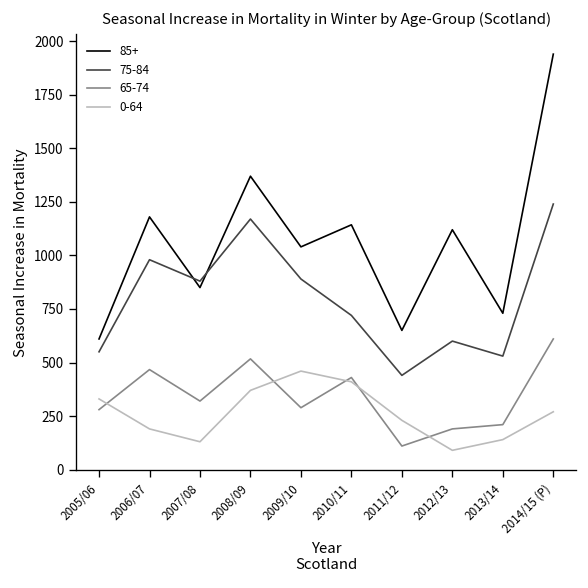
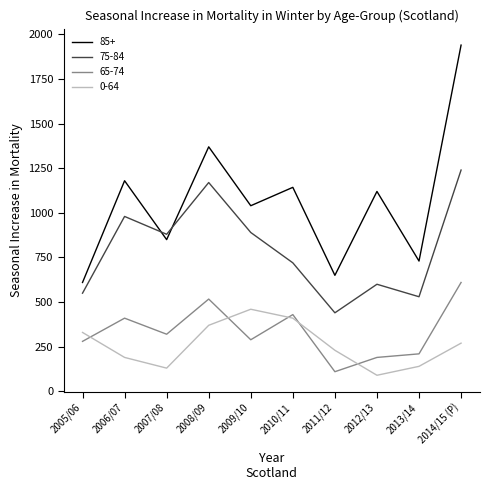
65-74, 2006/07: 470 -> 410
